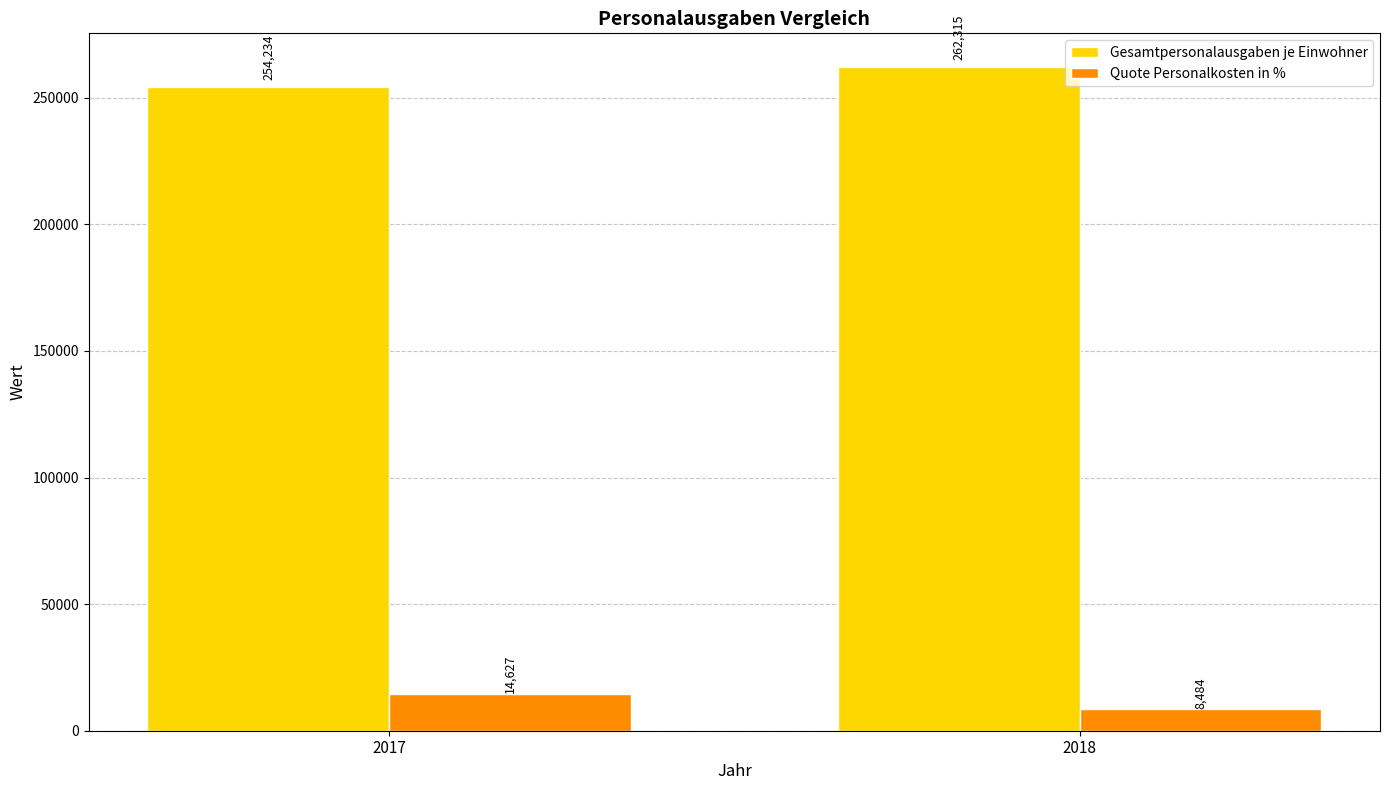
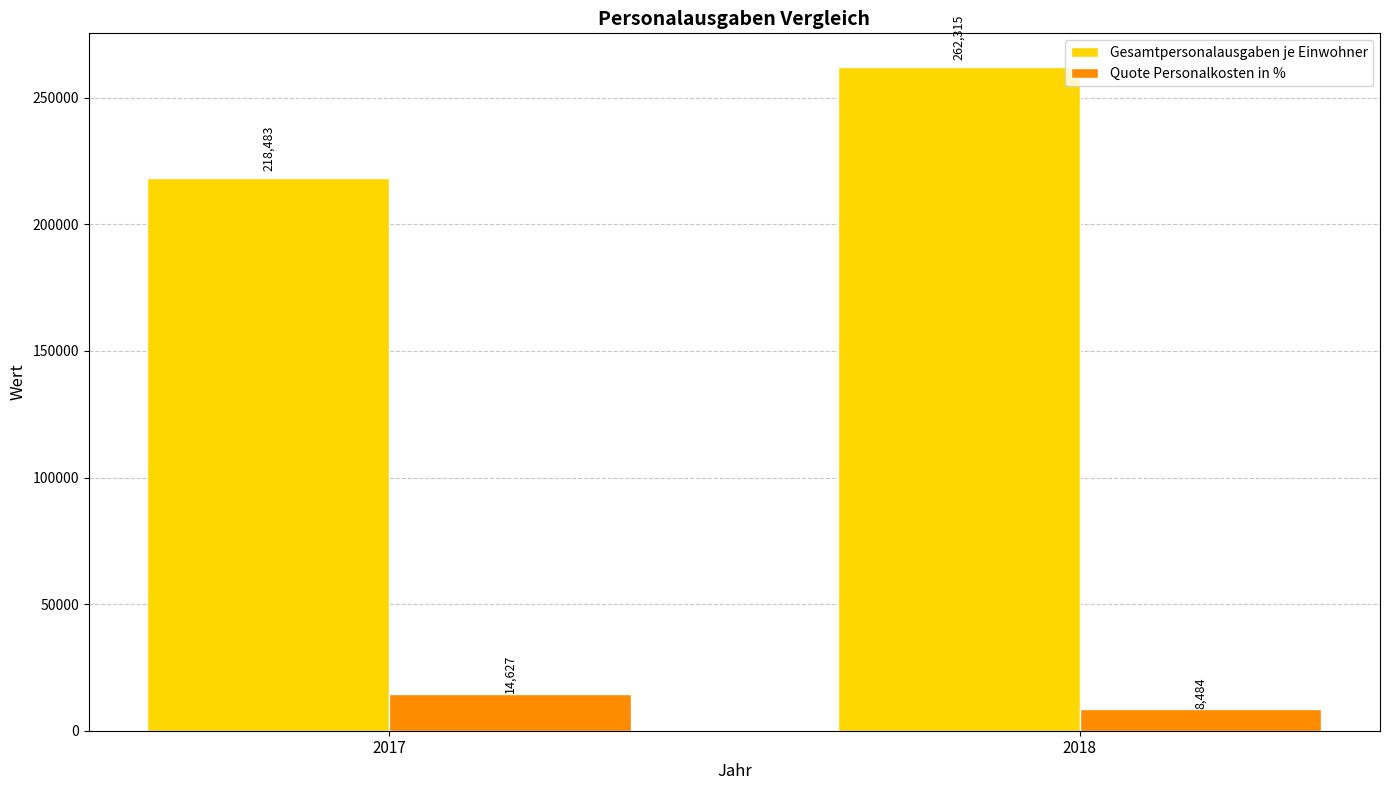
Gesamtpersonalausgaben je Einwohner, 2017: 254,234 -> 218,483
